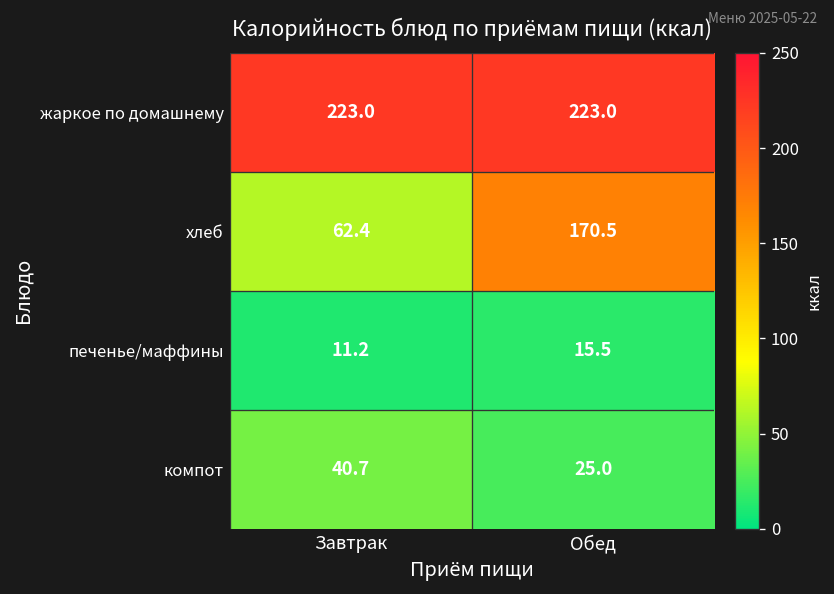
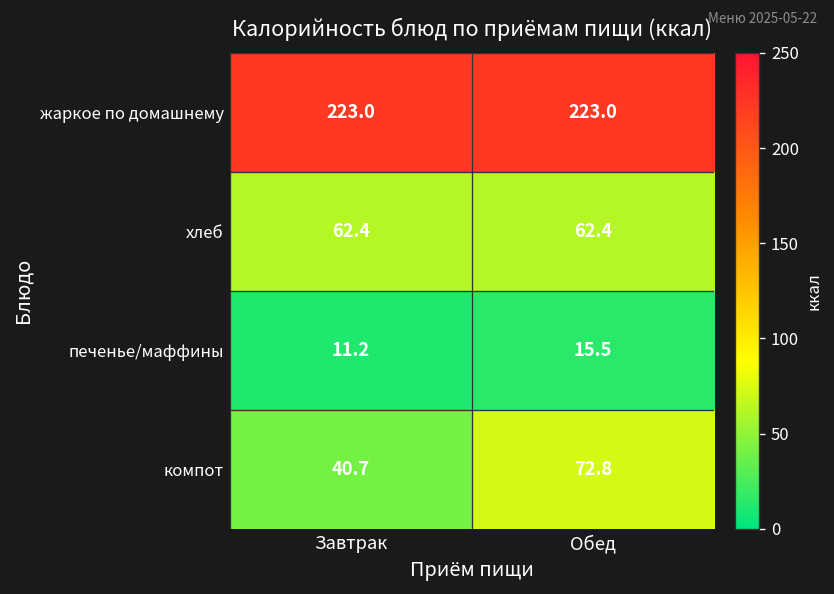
хлеб, Обед: 170.5 -> 62.4
компот, Обед: 25.0 -> 72.8
